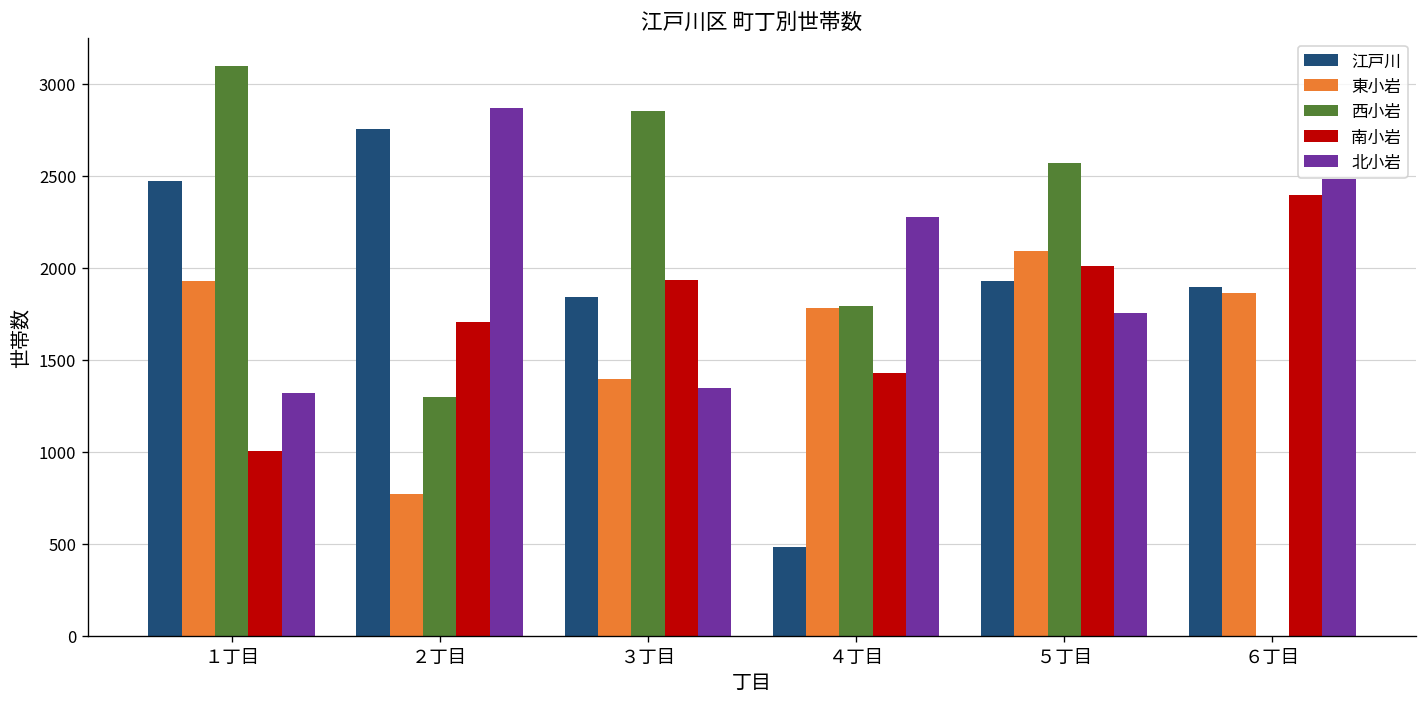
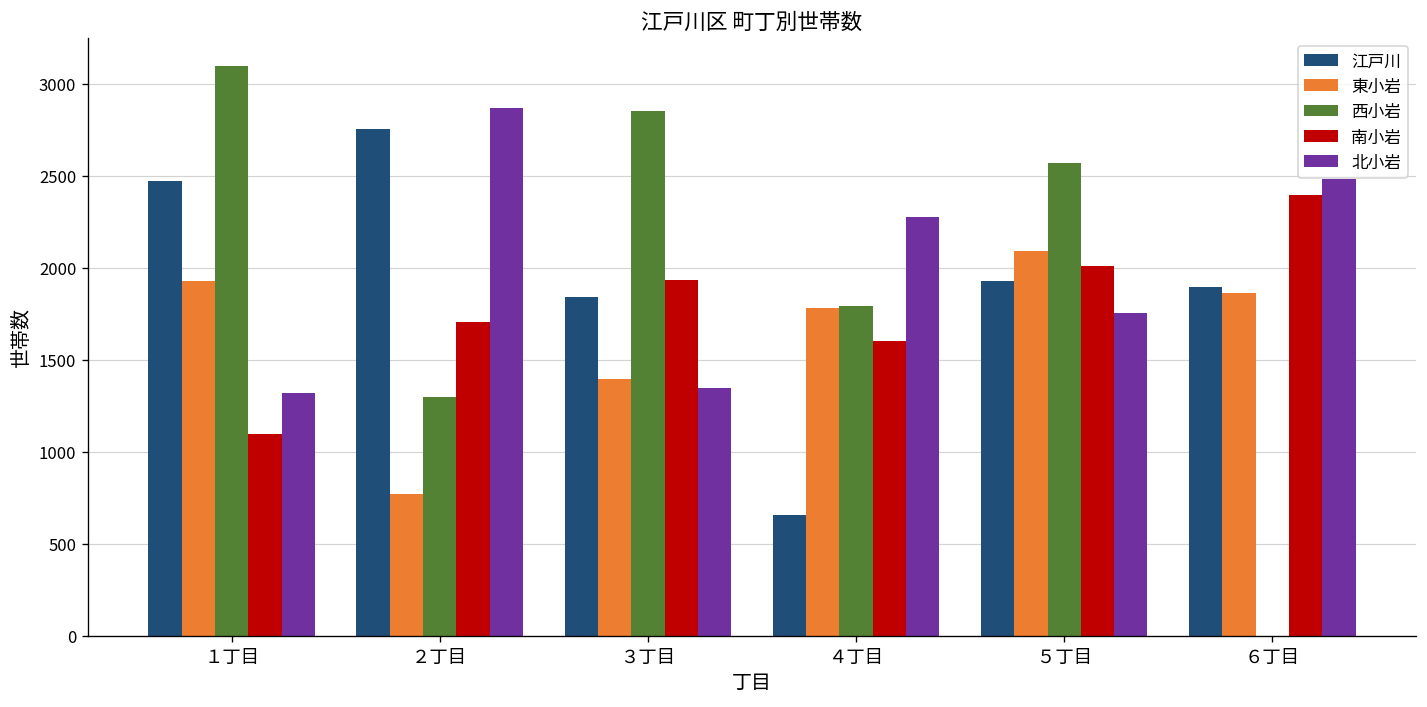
南小岩, １丁目: 1010 -> 1100
江戸川, ４丁目: 480 -> 660
南小岩, ４丁目: 1430 -> 1600
